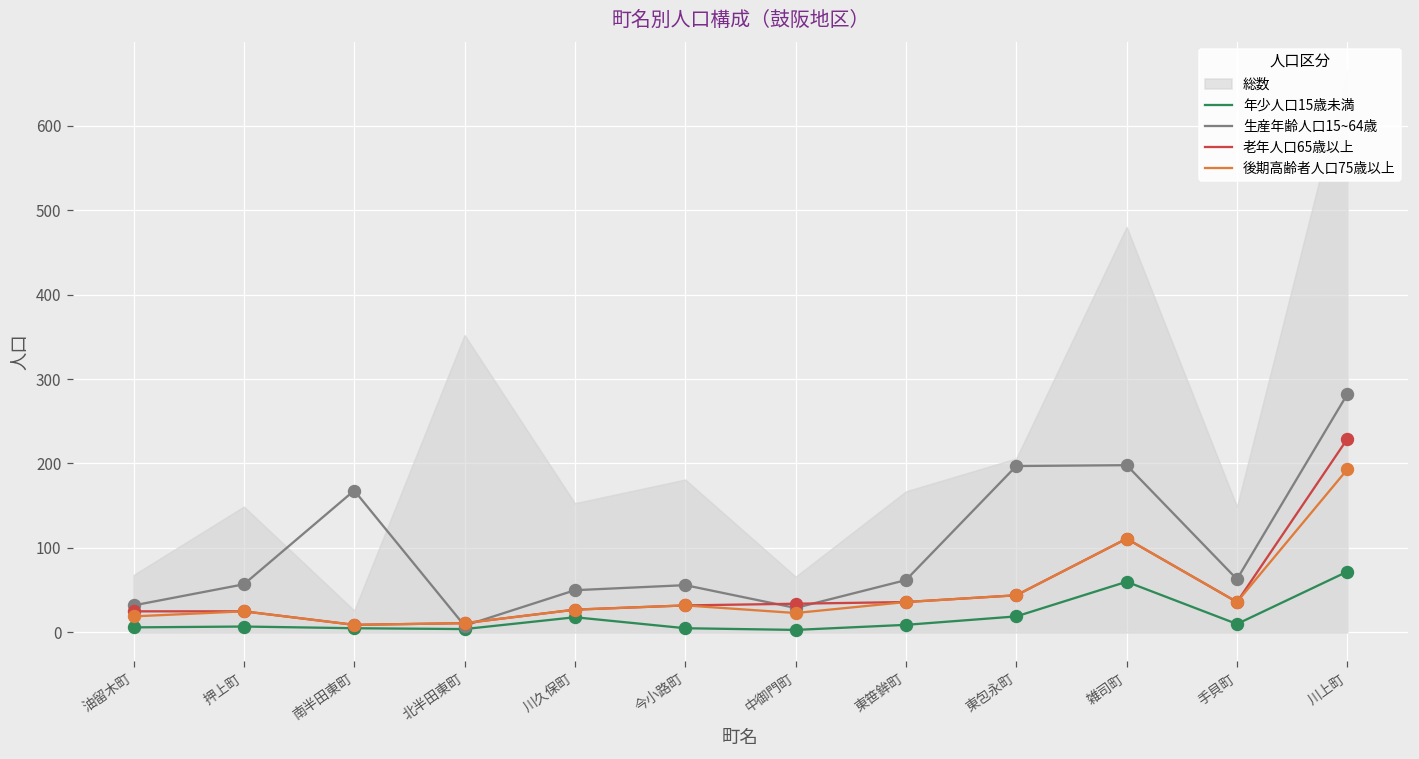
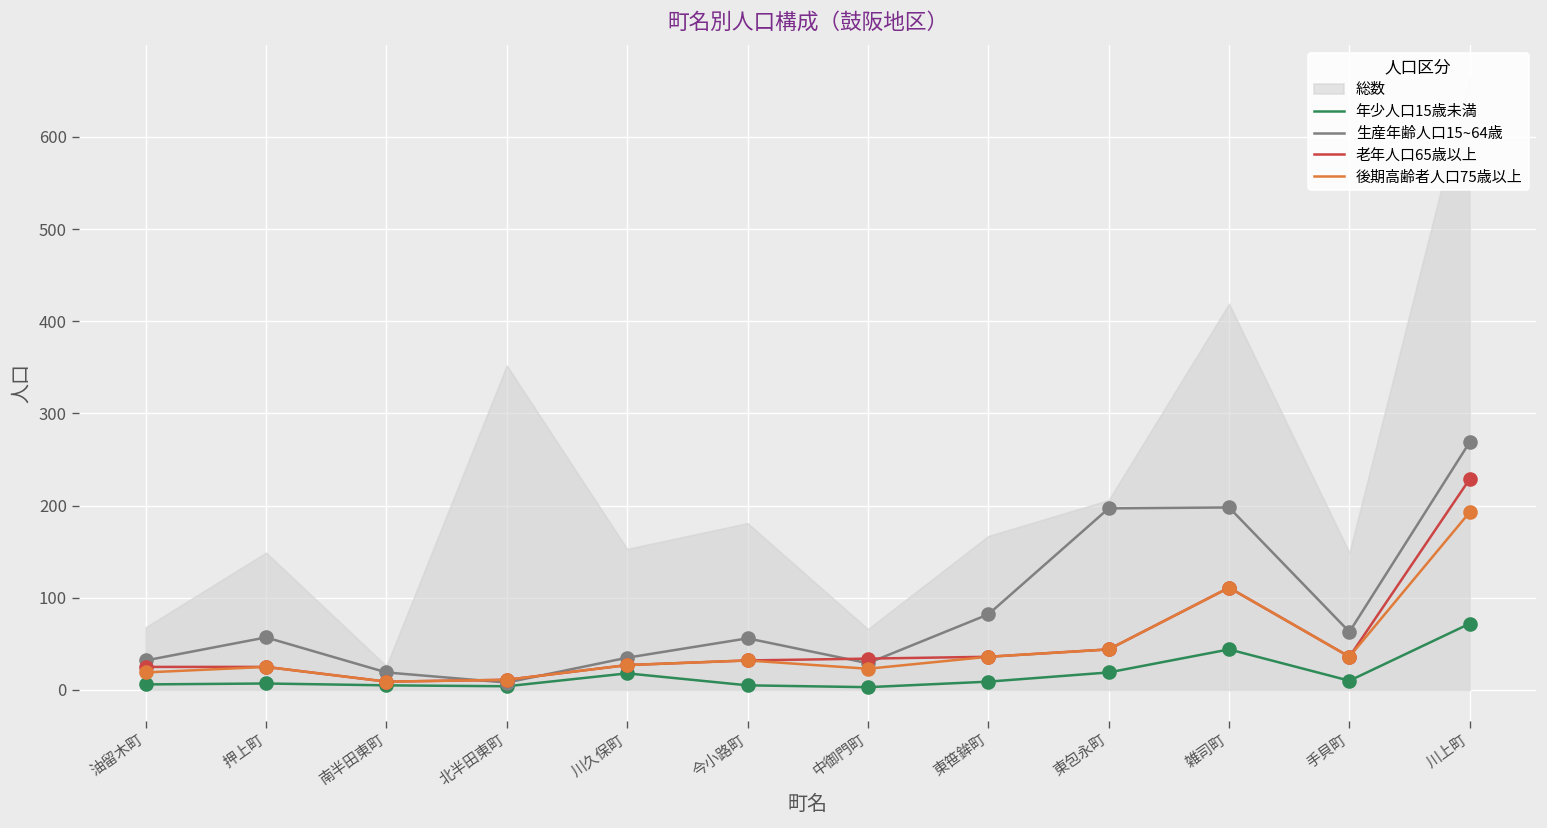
生産年齢人口15~64歳, 南半田東町: 170 -> 20
生産年齢人口15~64歳, 川久保町: 50 -> 40
生産年齢人口15~64歳, 東笹鉾町: 60 -> 80
年少人口15歳未満, 雑司町: 60 -> 40
総数, 雑司町: 480 -> 420
生産年齢人口15~64歳, 川上町: 280 -> 270
